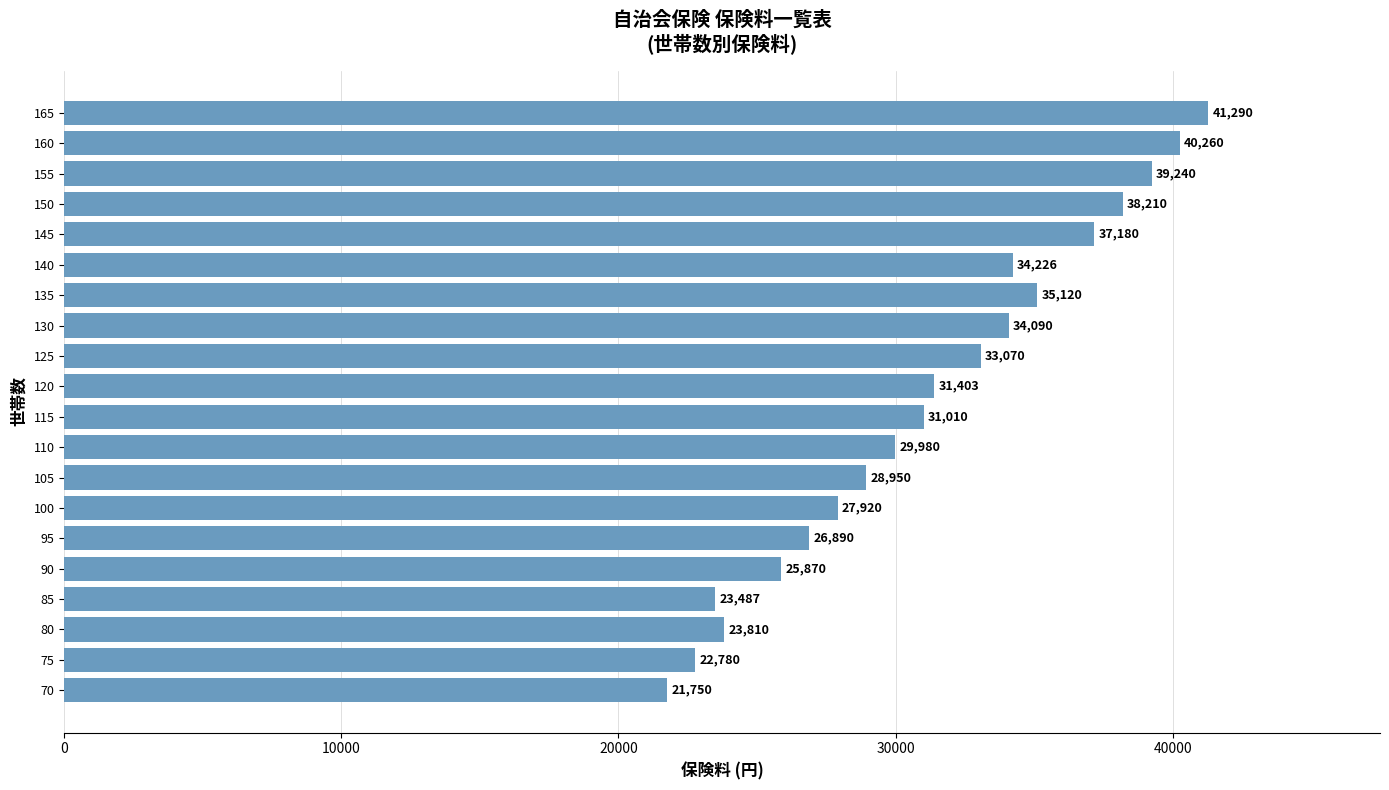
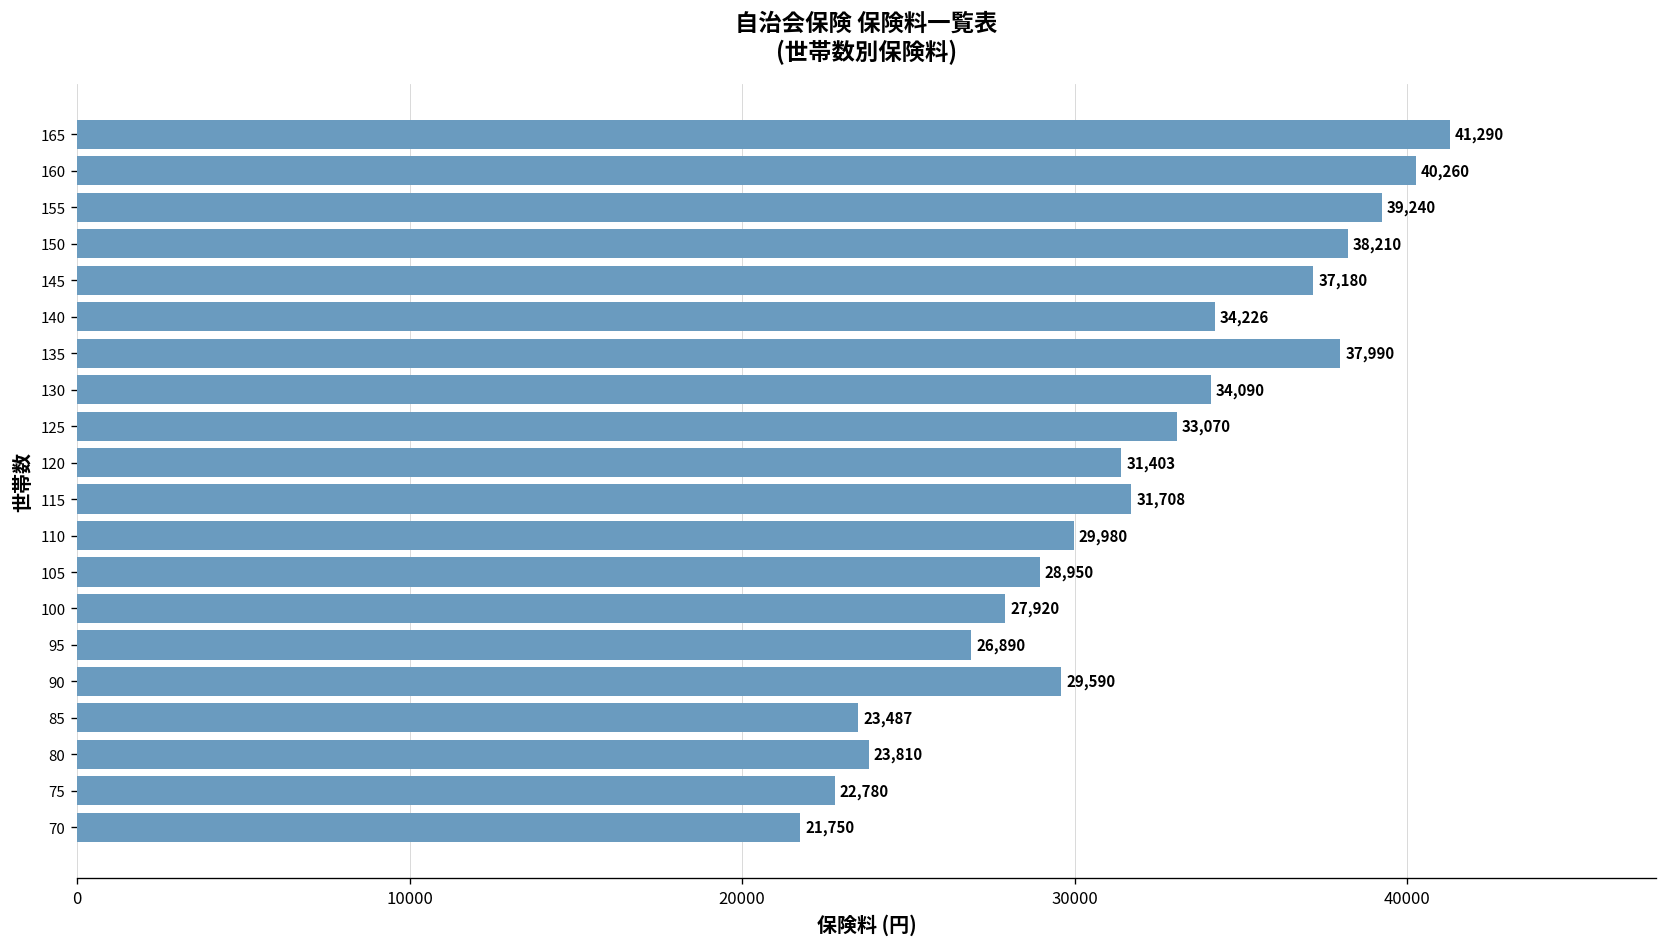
135: 35,120 -> 37,990
115: 31,010 -> 31,708
90: 25,870 -> 29,590
